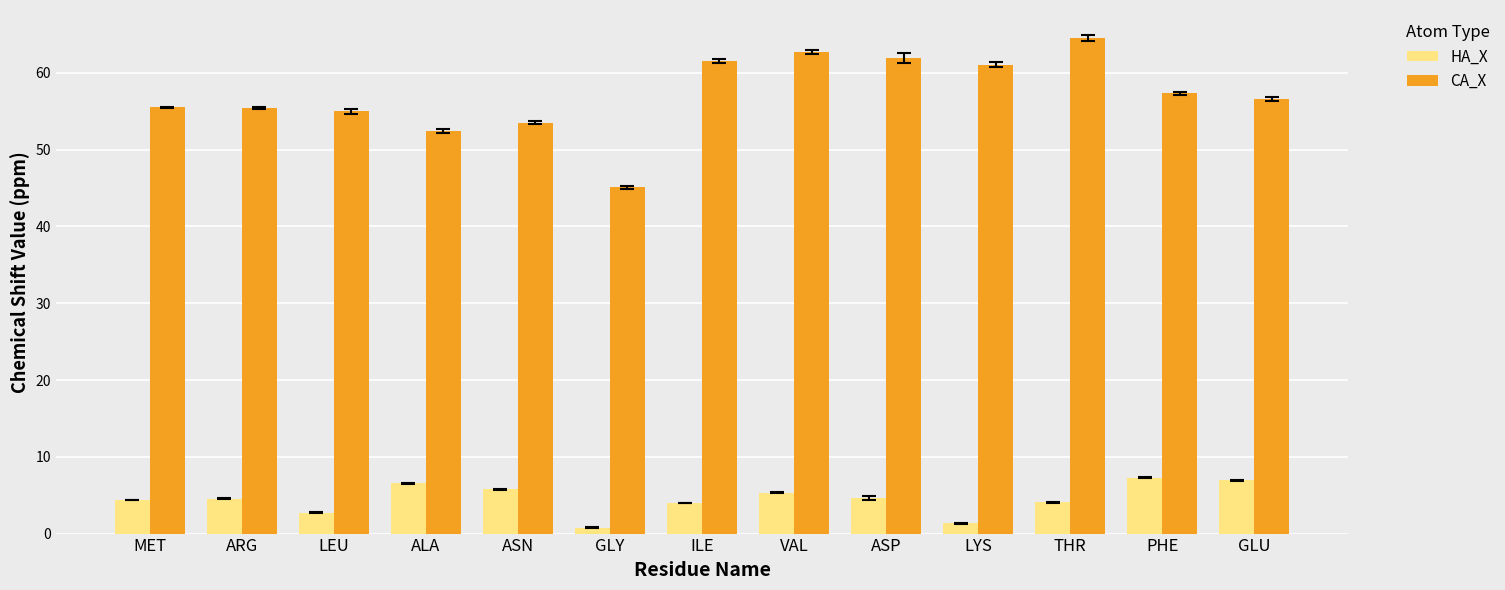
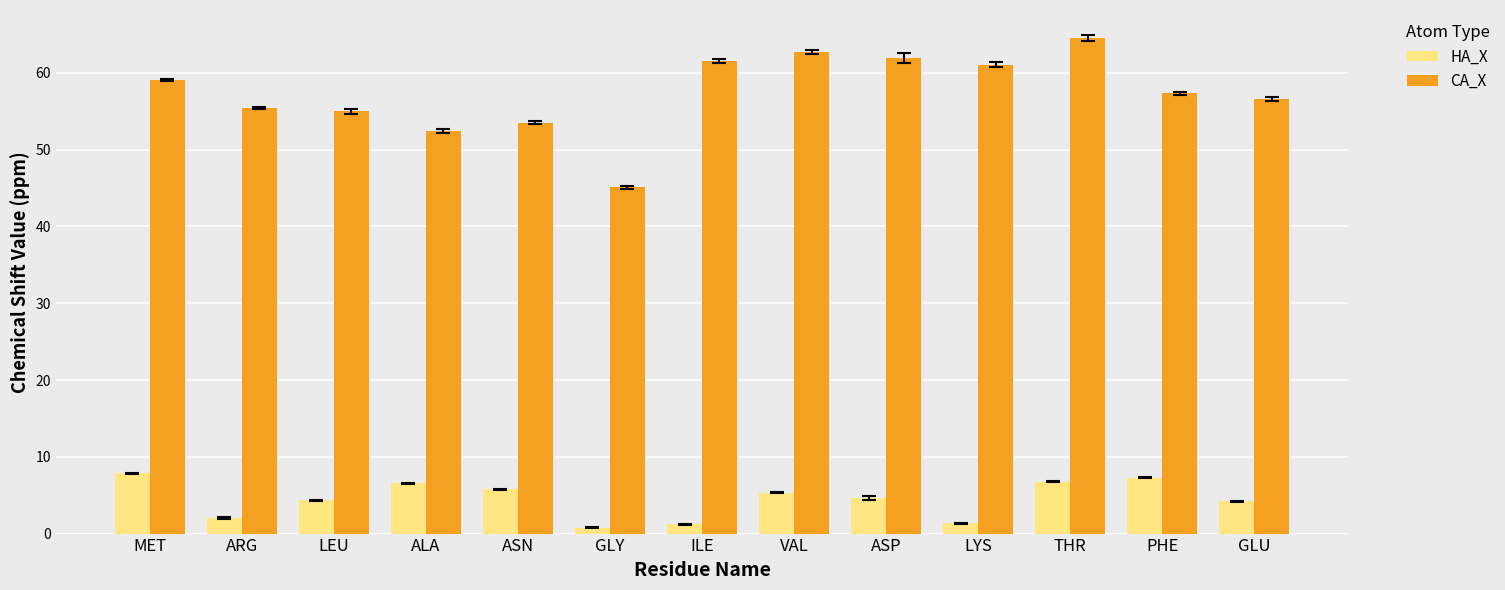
HA_X, MET: 4 -> 8
CA_X, MET: 55 -> 59
HA_X, ARG: 5 -> 2
HA_X, LEU: 3 -> 4
HA_X, ILE: 4 -> 1
HA_X, THR: 4 -> 7
HA_X, GLU: 7 -> 4
